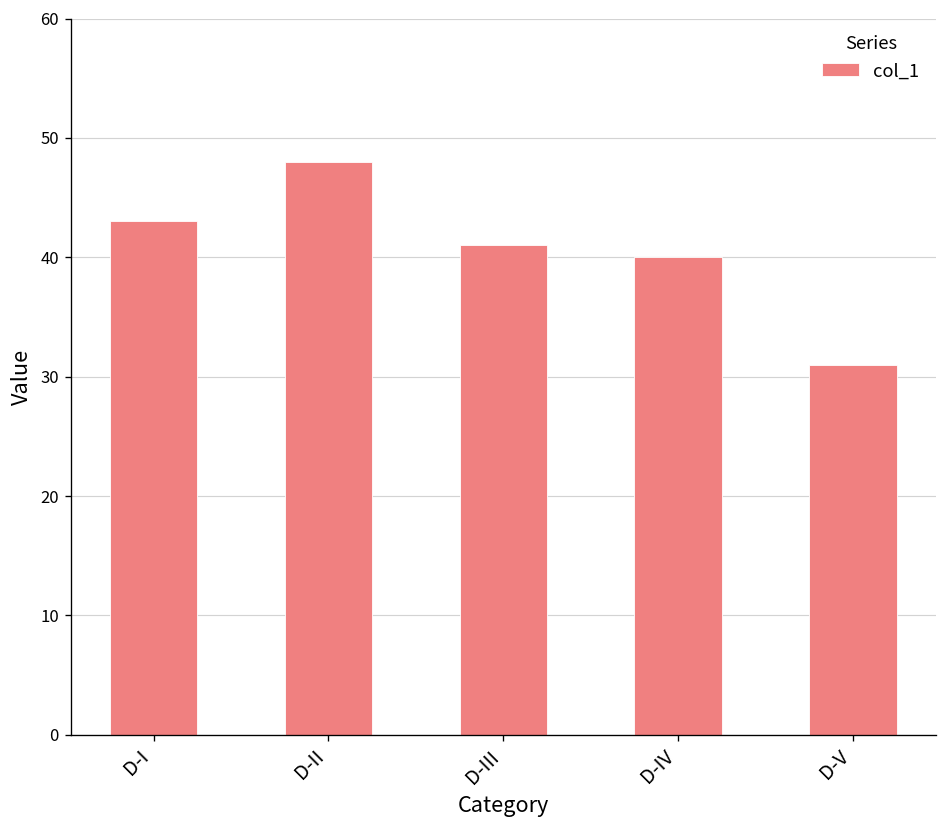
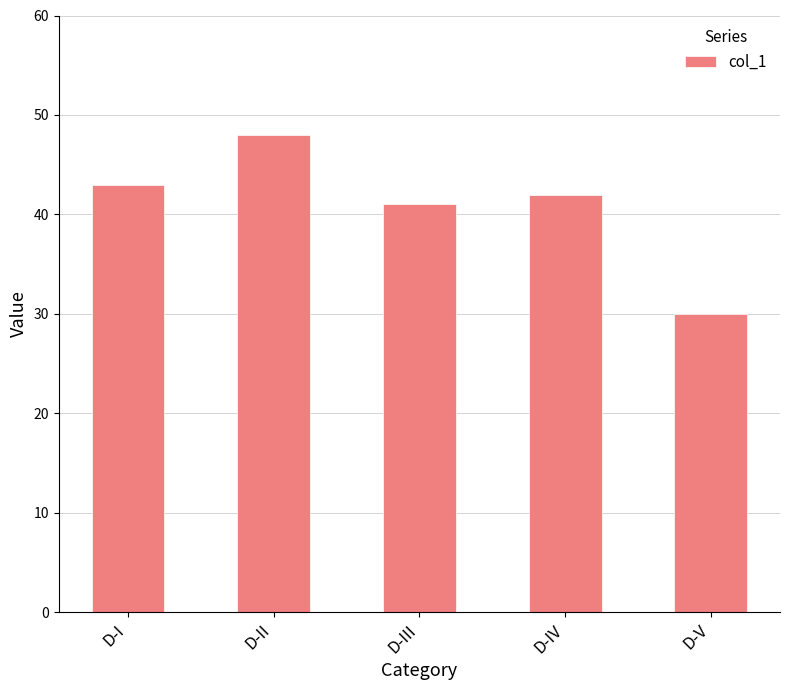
D-IV: 40 -> 42
D-V: 31 -> 30
